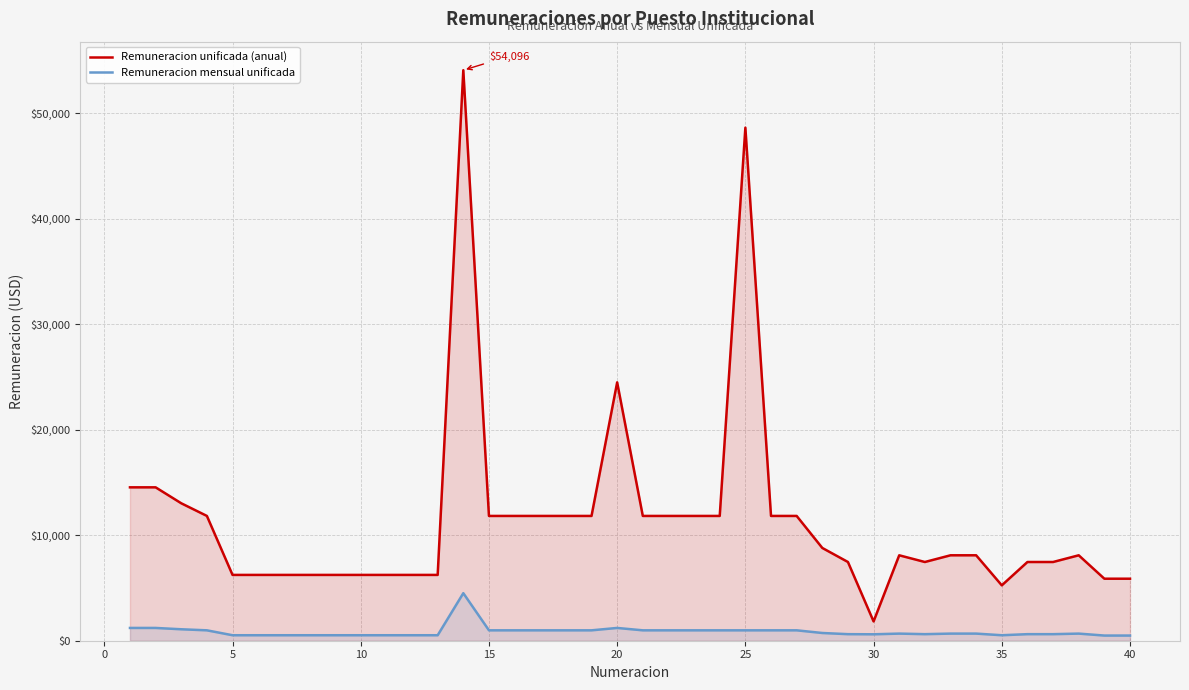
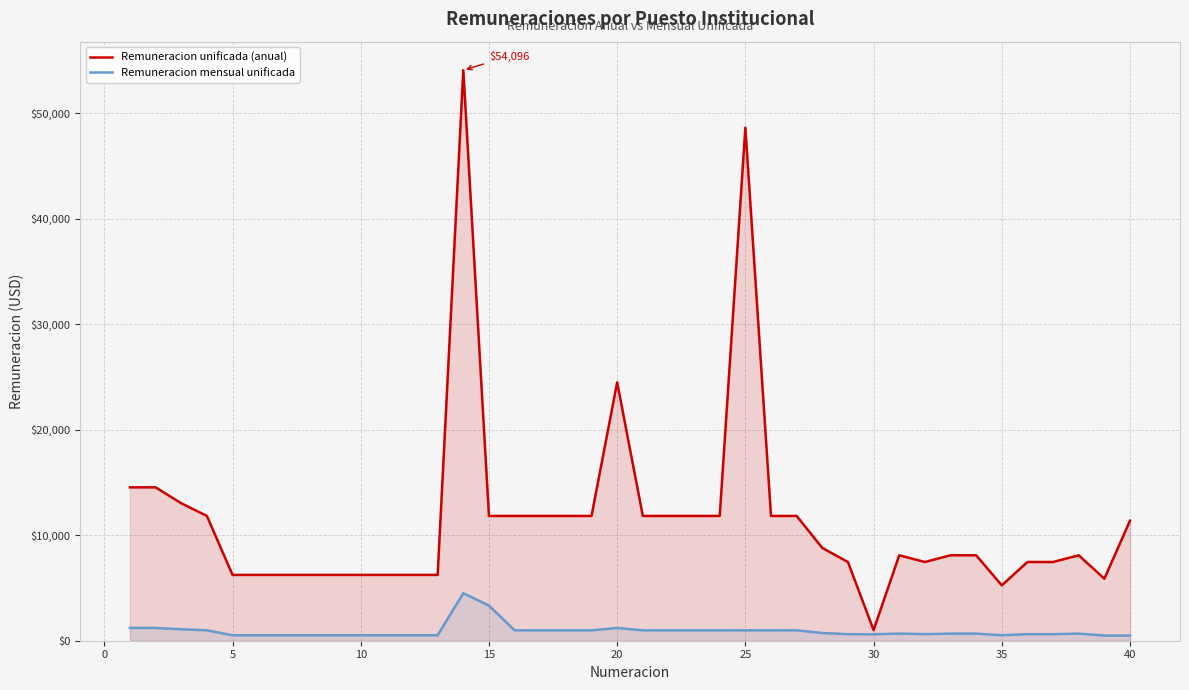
Remuneracion mensual unificada, 15: $1,000 -> $3,300
Remuneracion unificada (anual), 30: $1,800 -> $1,000
Remuneracion unificada (anual), 40: $5,900 -> $11,400
